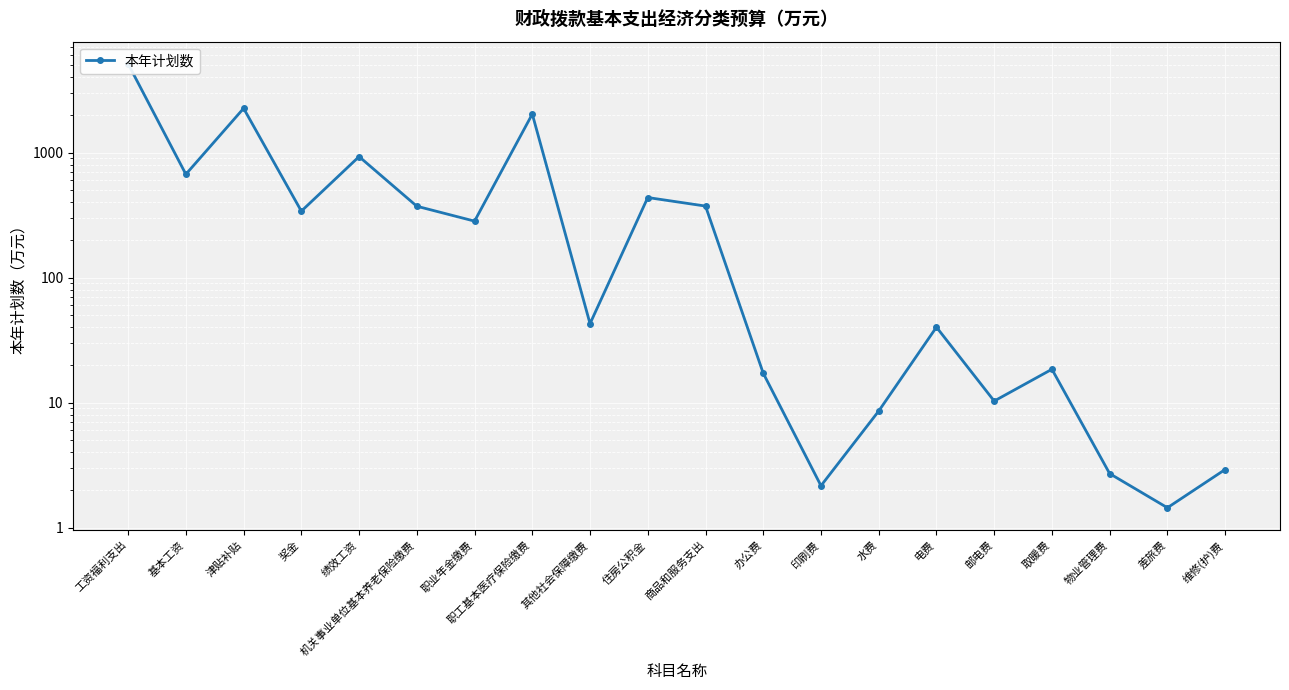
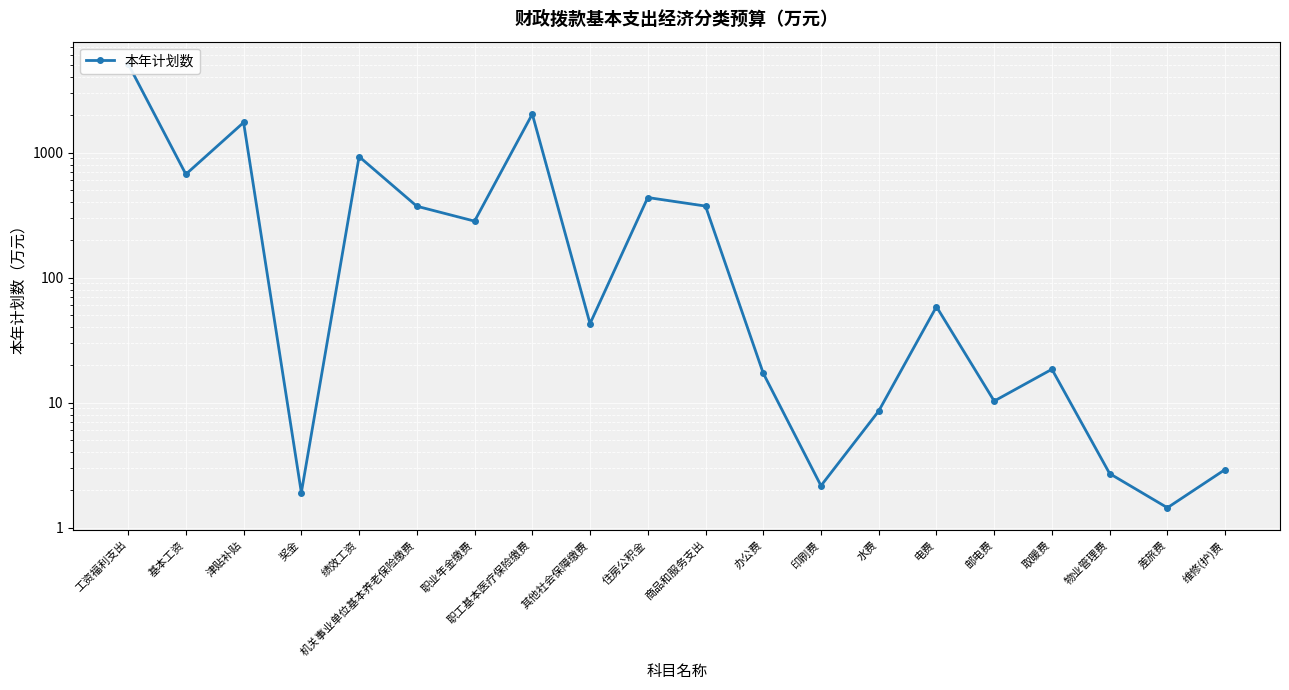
津贴补贴: 2300 -> 1700
奖金: 340 -> 1.9
电费: 40 -> 60
